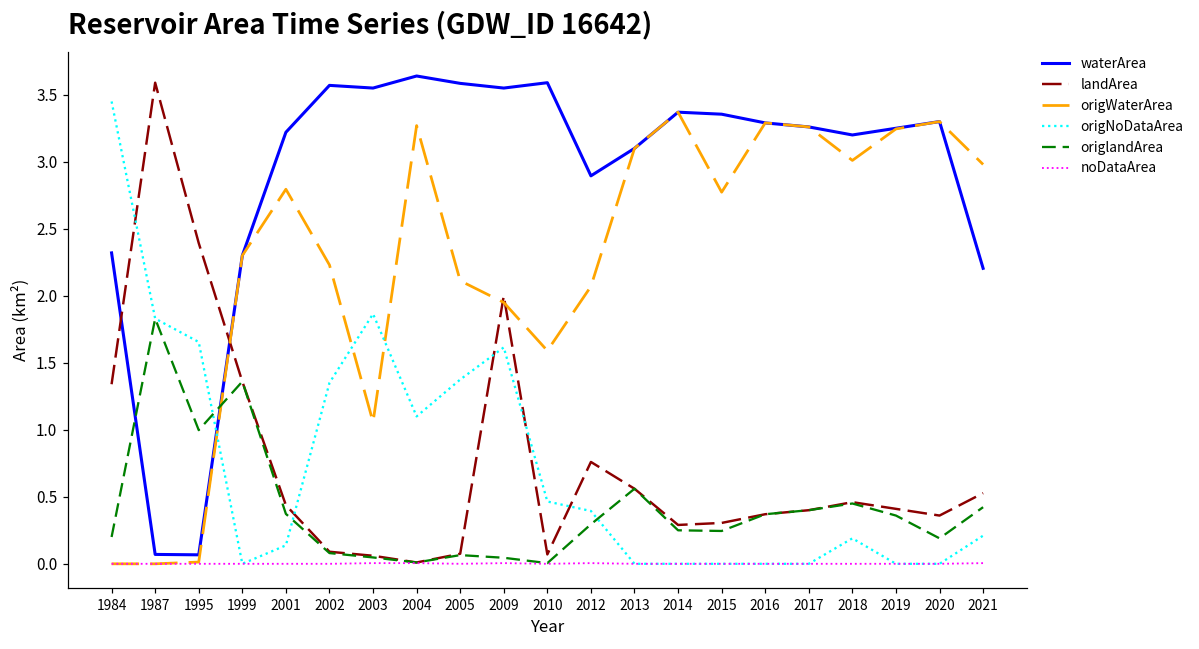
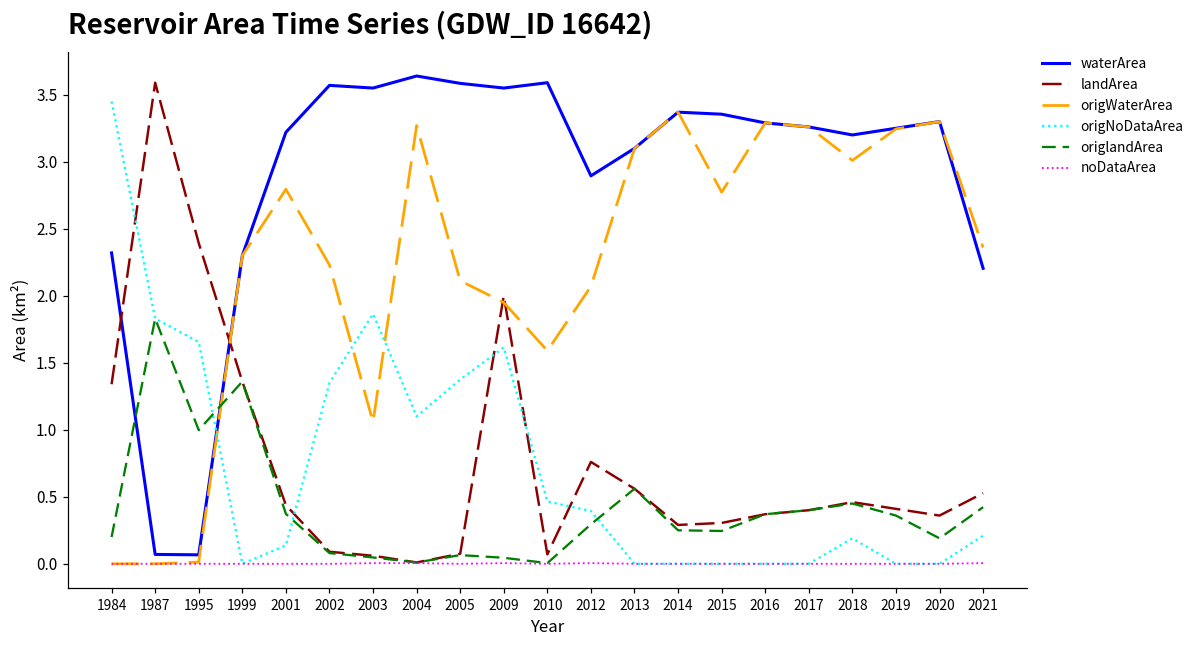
origWaterArea, 2021: 2.98 -> 2.36
